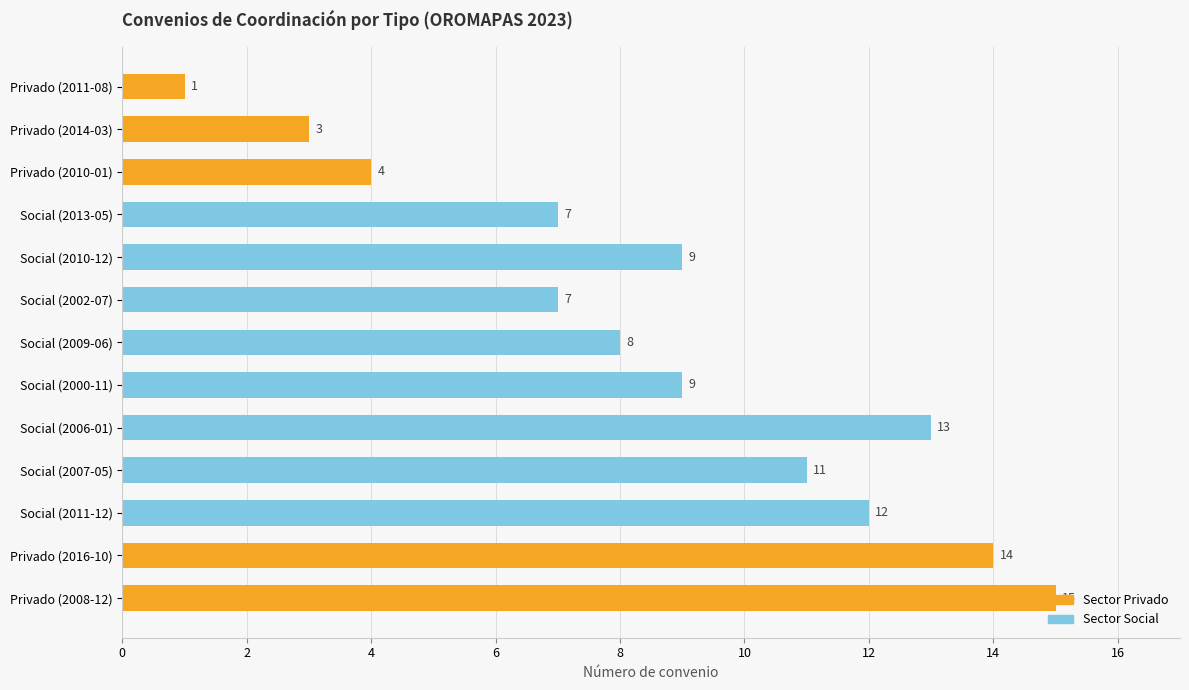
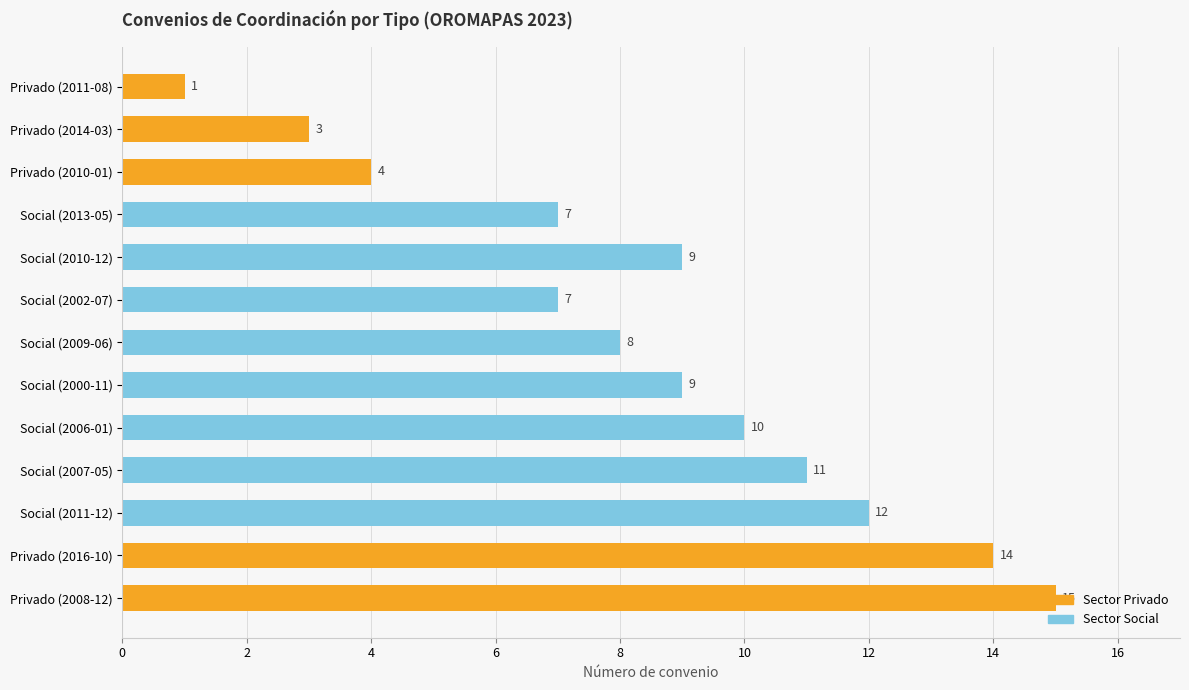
Social (2006-01): 13 -> 10
